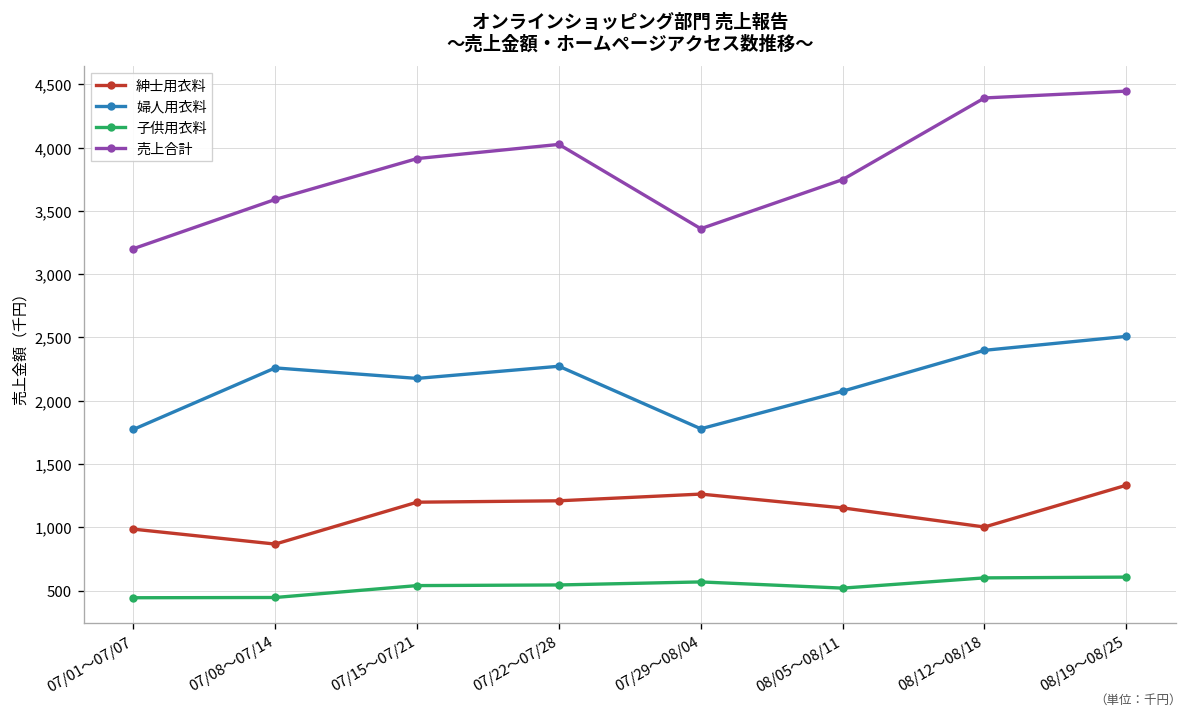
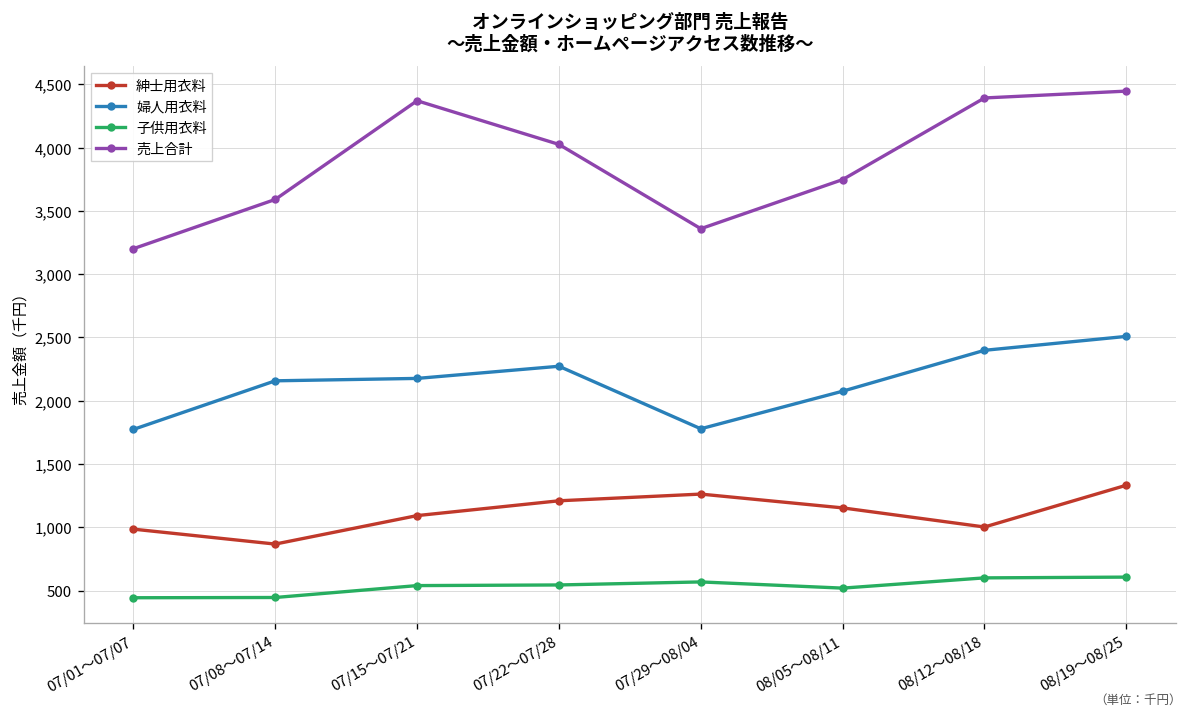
婦人用衣料, 07/08～07/14: 2,260 -> 2,160
紳士用衣料, 07/15～07/21: 1,200 -> 1,090
売上合計, 07/15～07/21: 3,910 -> 4,370
